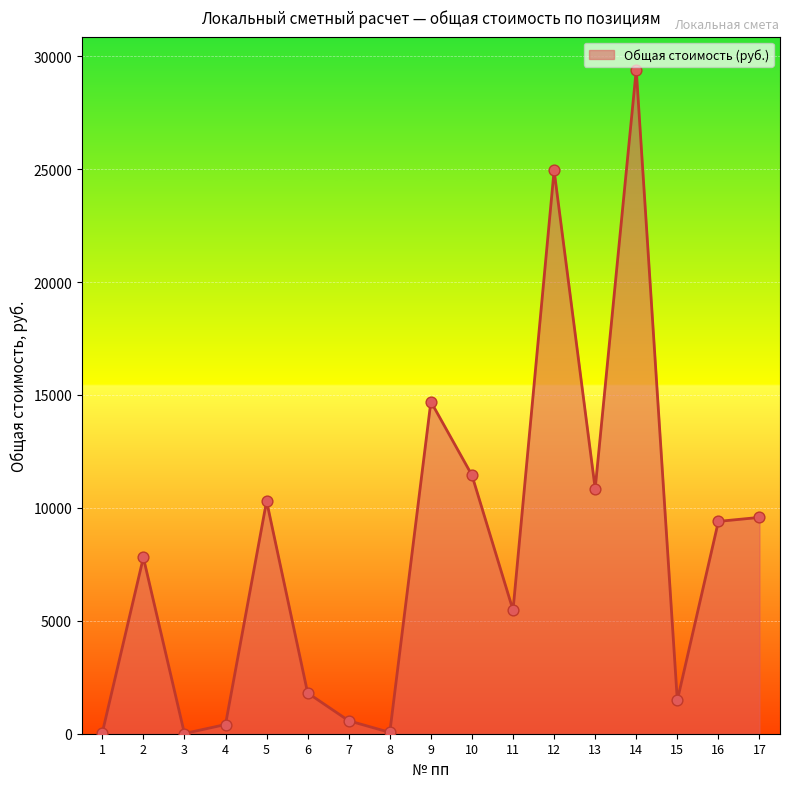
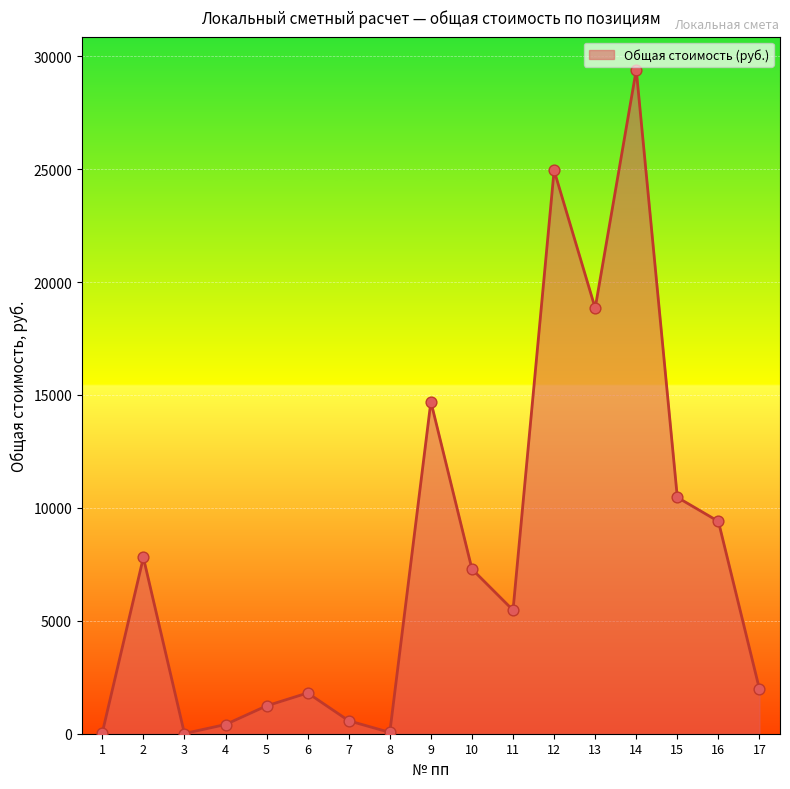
5: 10300 -> 1200
10: 11400 -> 7300
13: 10900 -> 18800
15: 1500 -> 10500
17: 9600 -> 2000
